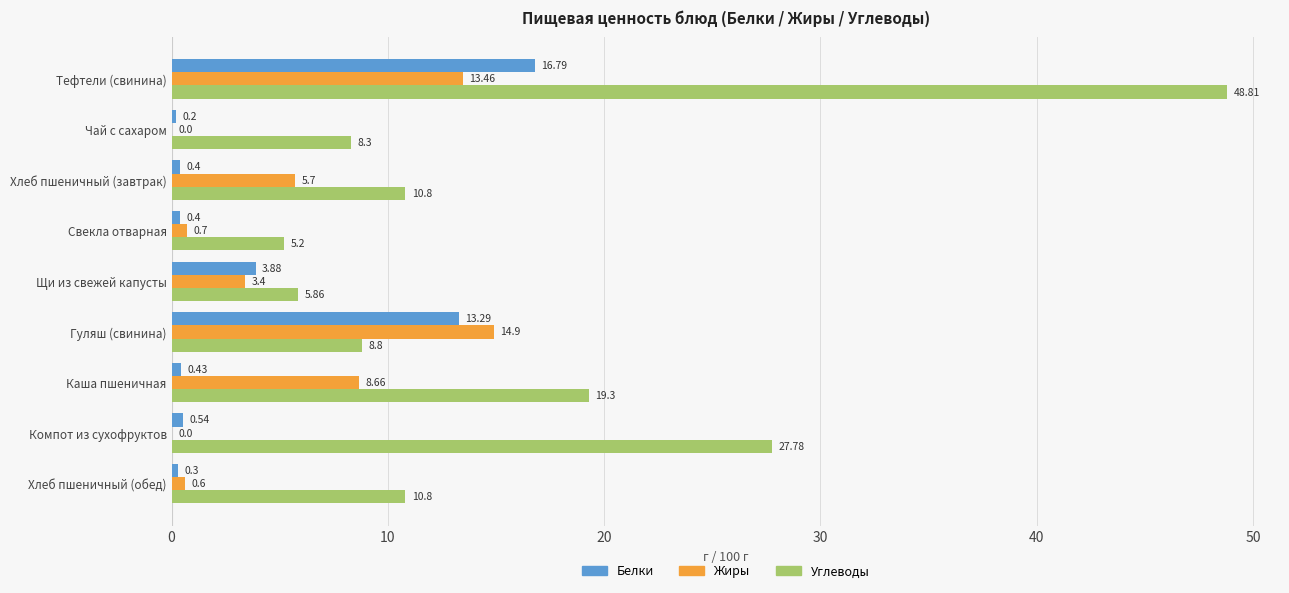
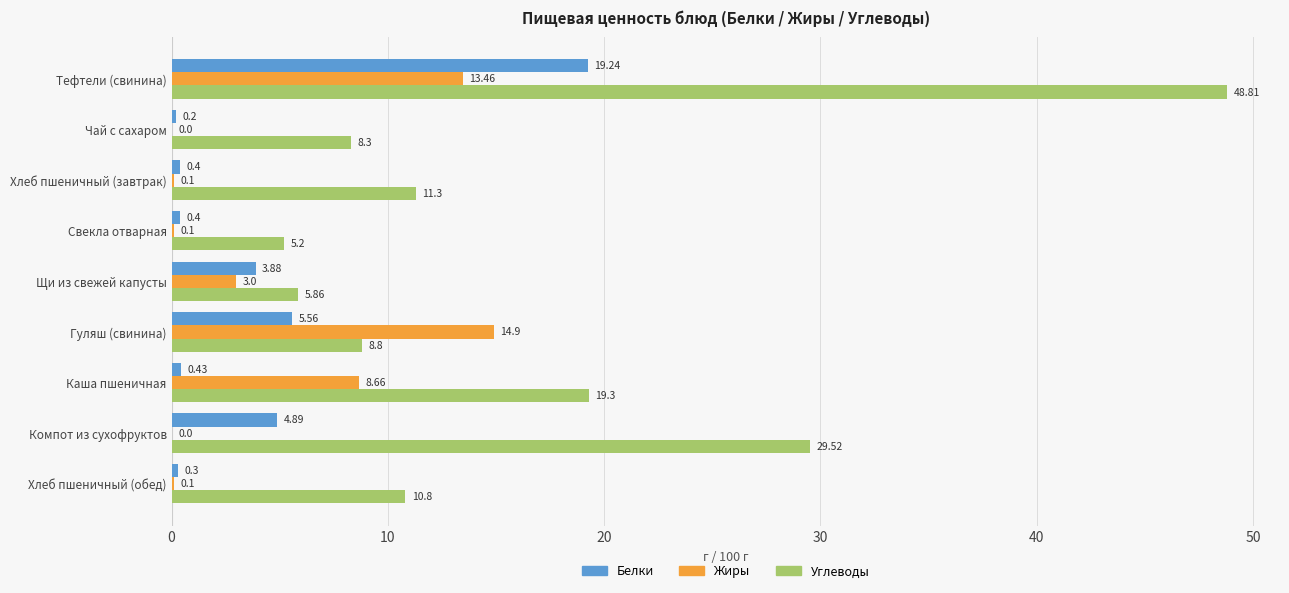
Белки, Тефтели (свинина): 16.79 -> 19.24
Жиры, Хлеб пшеничный (завтрак): 5.7 -> 0.1
Углеводы, Хлеб пшеничный (завтрак): 10.8 -> 11.3
Жиры, Свекла отварная: 0.7 -> 0.1
Жиры, Щи из свежей капусты: 3.4 -> 3.0
Белки, Гуляш (свинина): 13.29 -> 5.56
Белки, Компот из сухофруктов: 0.54 -> 4.89
Углеводы, Компот из сухофруктов: 27.78 -> 29.52
Жиры, Хлеб пшеничный (обед): 0.6 -> 0.1
